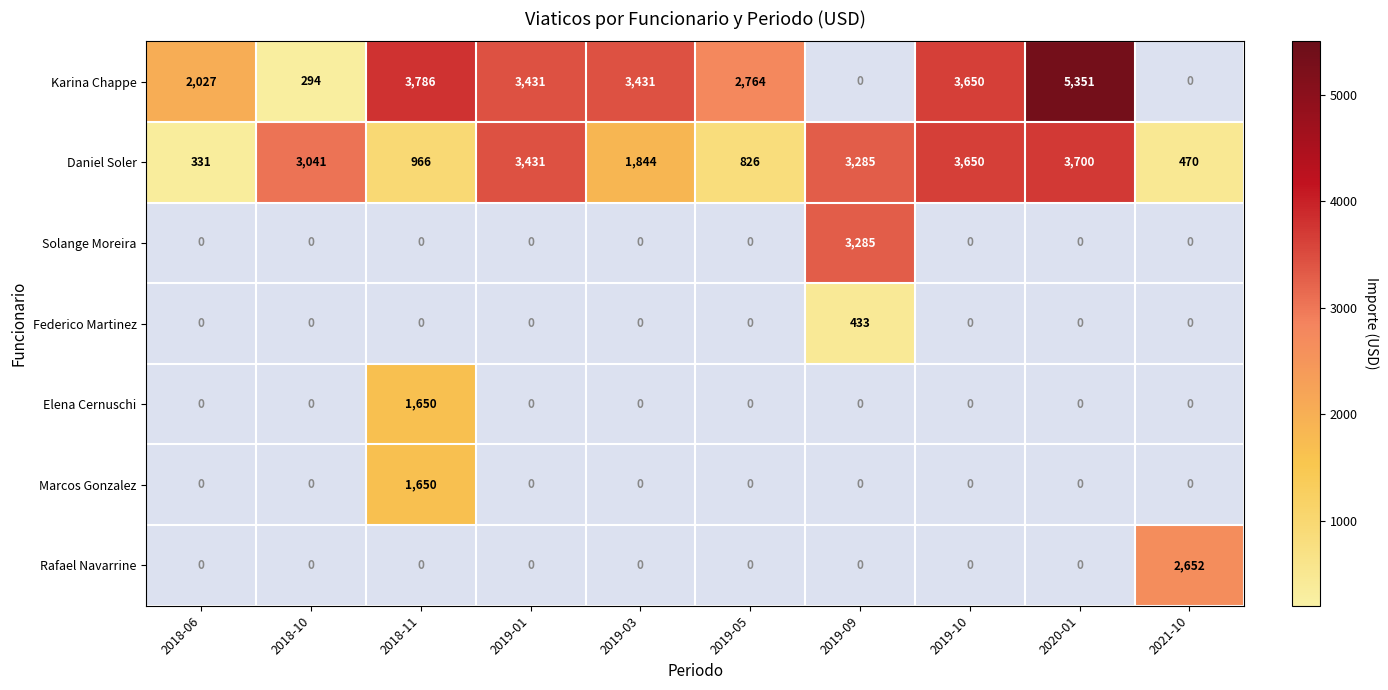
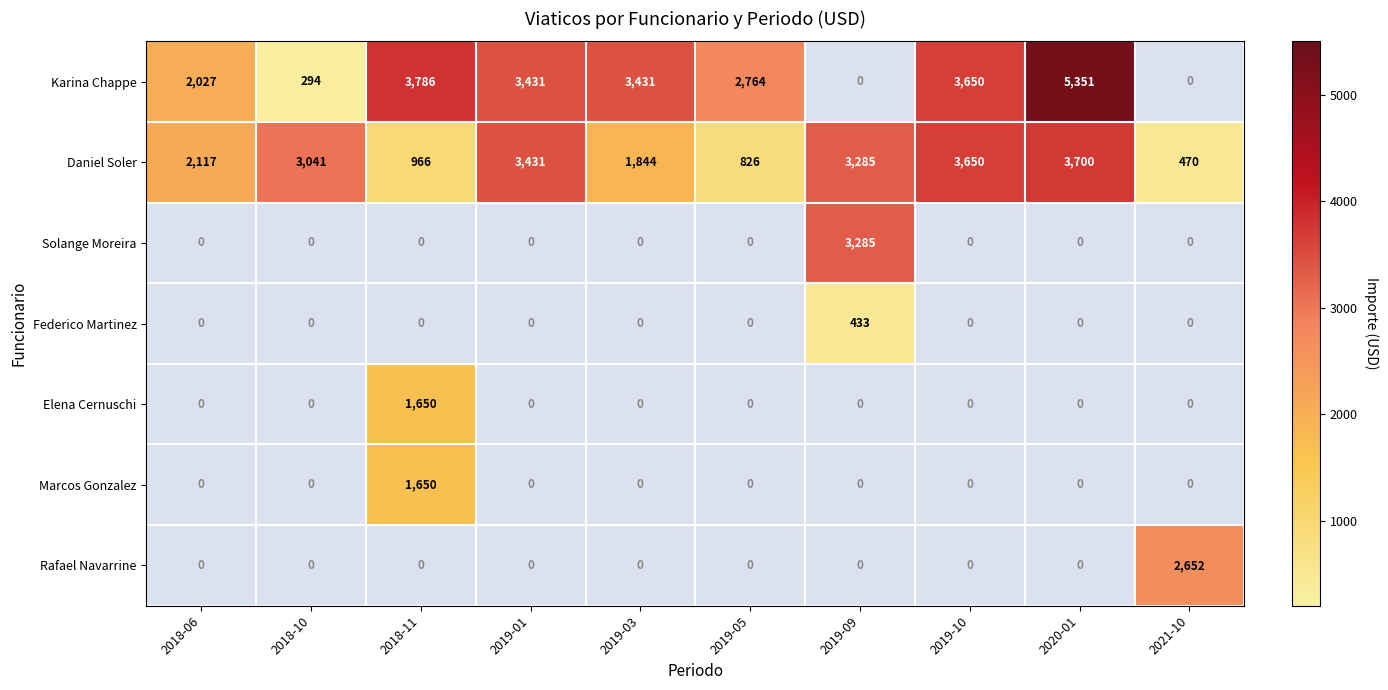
Daniel Soler, 2018-06: 331 -> 2,117
